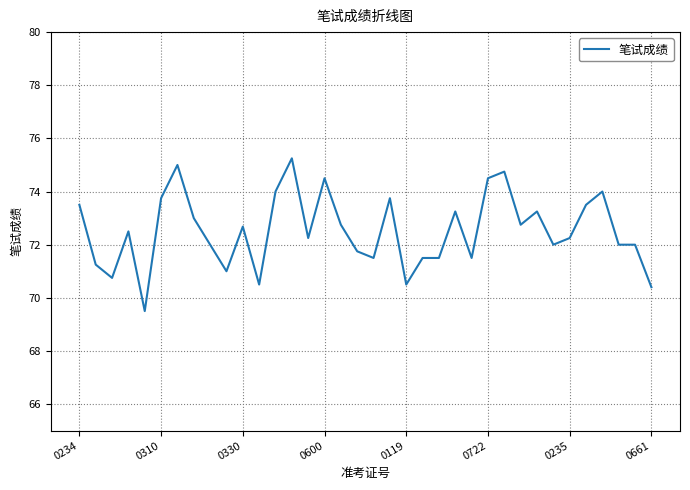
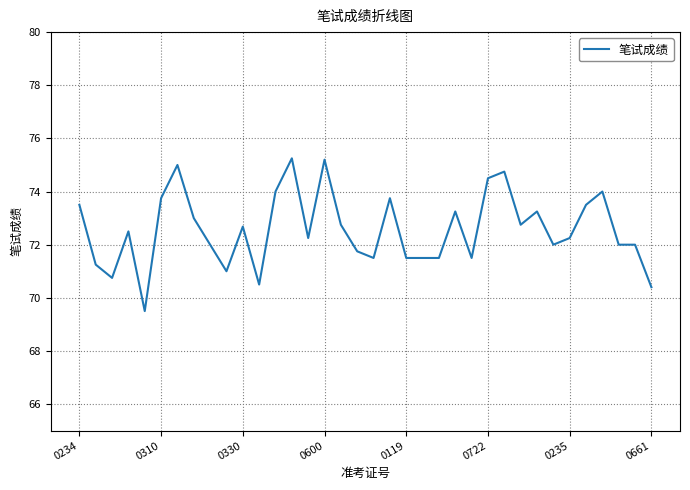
0600: 74.5 -> 75.2
0119: 70.5 -> 71.5
